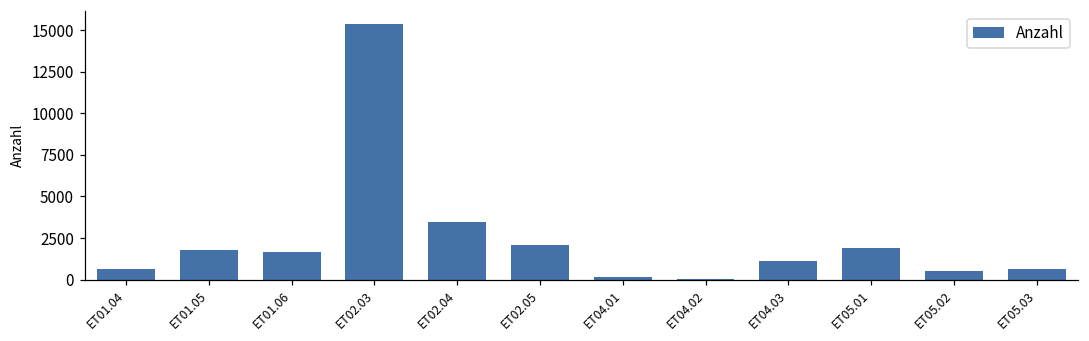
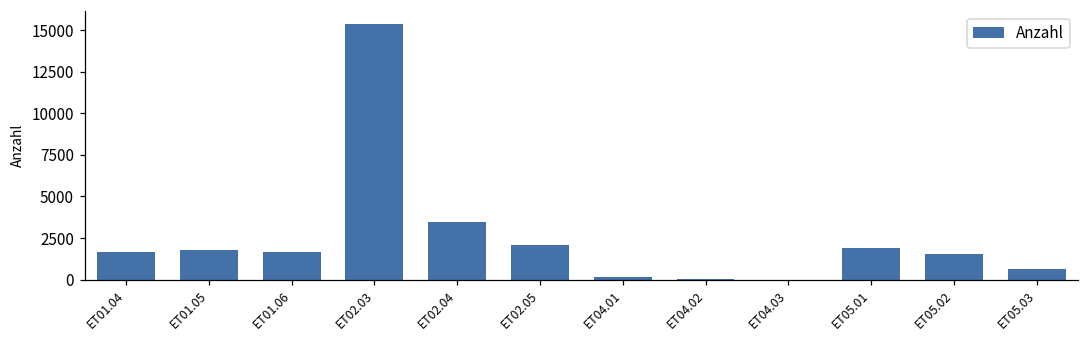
ET01.04: 600 -> 1700
ET04.03: 1100 -> 0
ET05.02: 500 -> 1600
